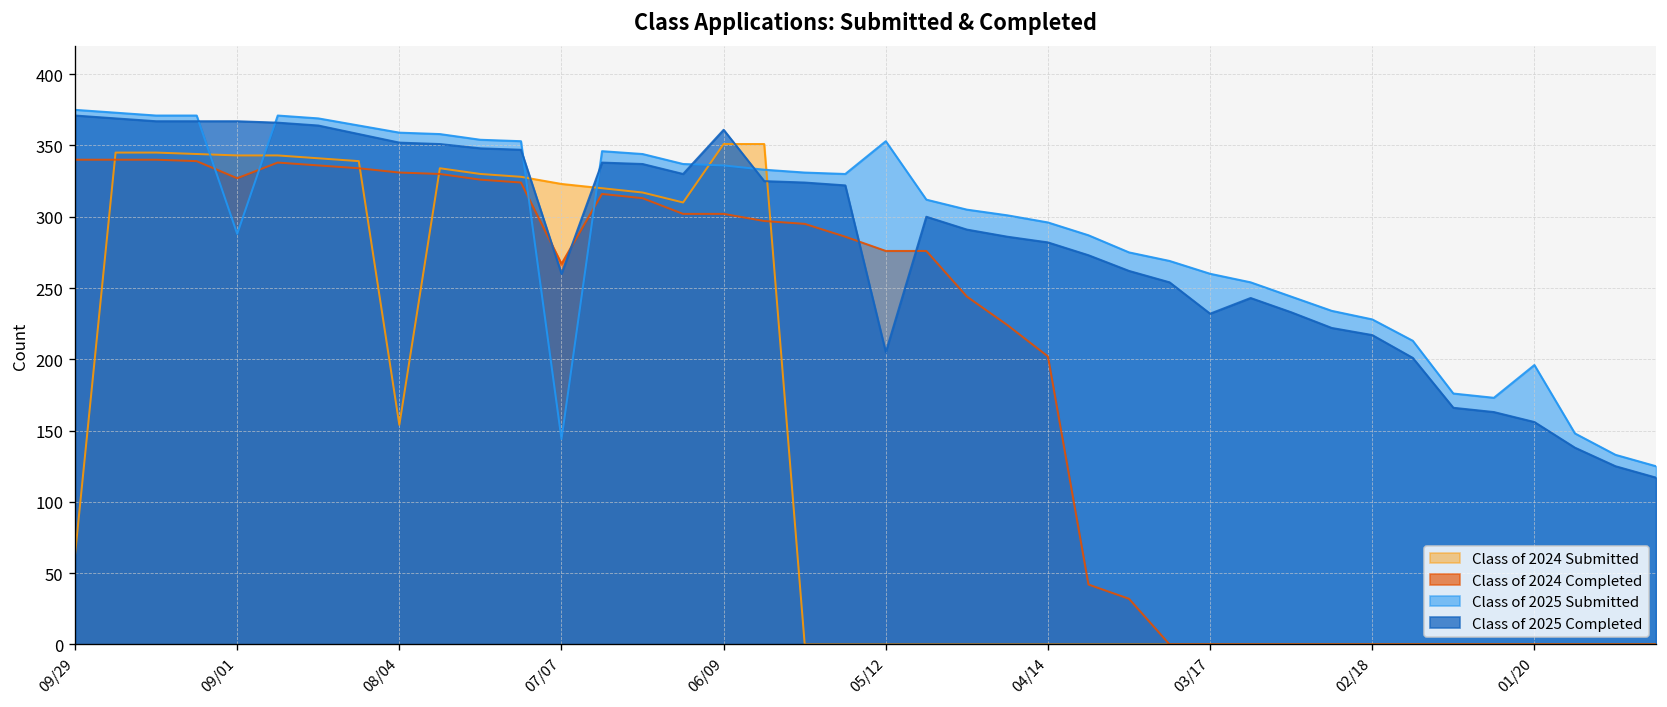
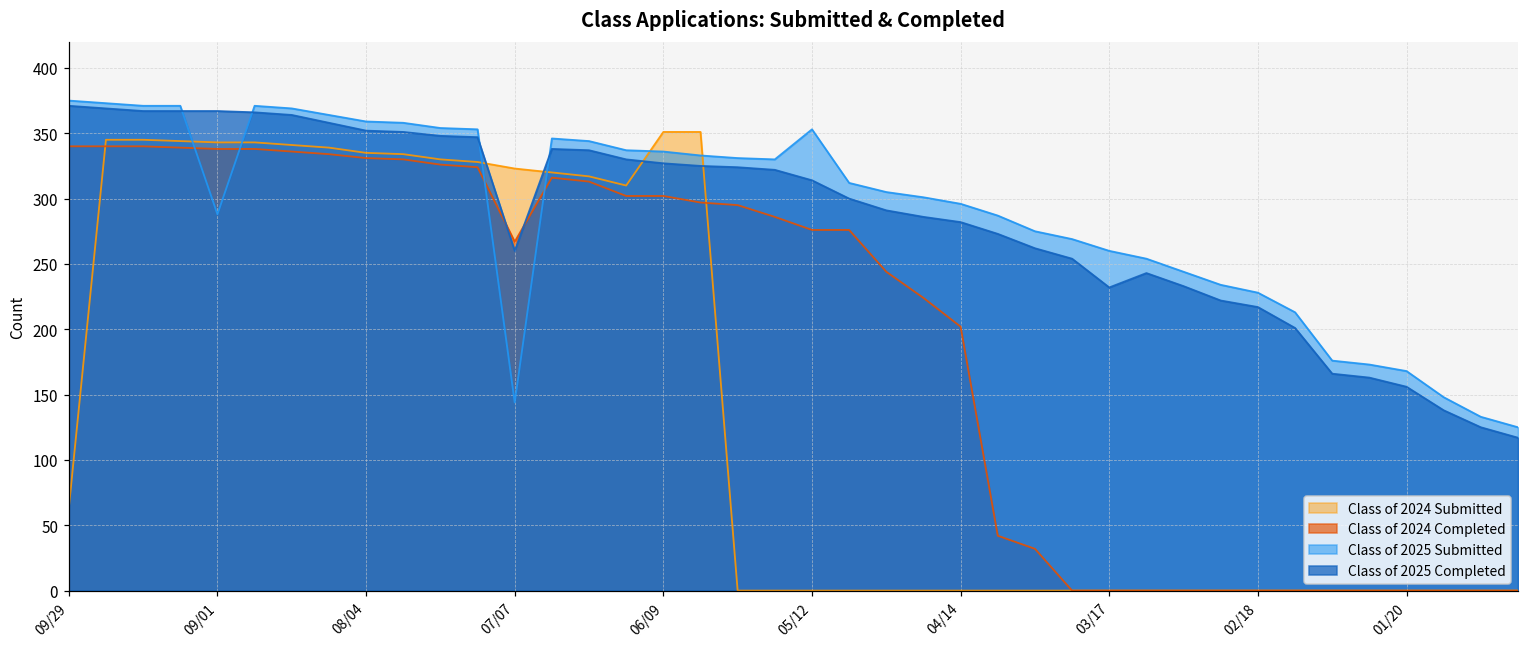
Class of 2024 Completed, 09/01: 327 -> 338
Class of 2024 Submitted, 08/04: 154 -> 335
Class of 2025 Completed, 06/09: 361 -> 327
Class of 2025 Completed, 05/12: 205 -> 314
Class of 2025 Submitted, 01/20: 196 -> 168
